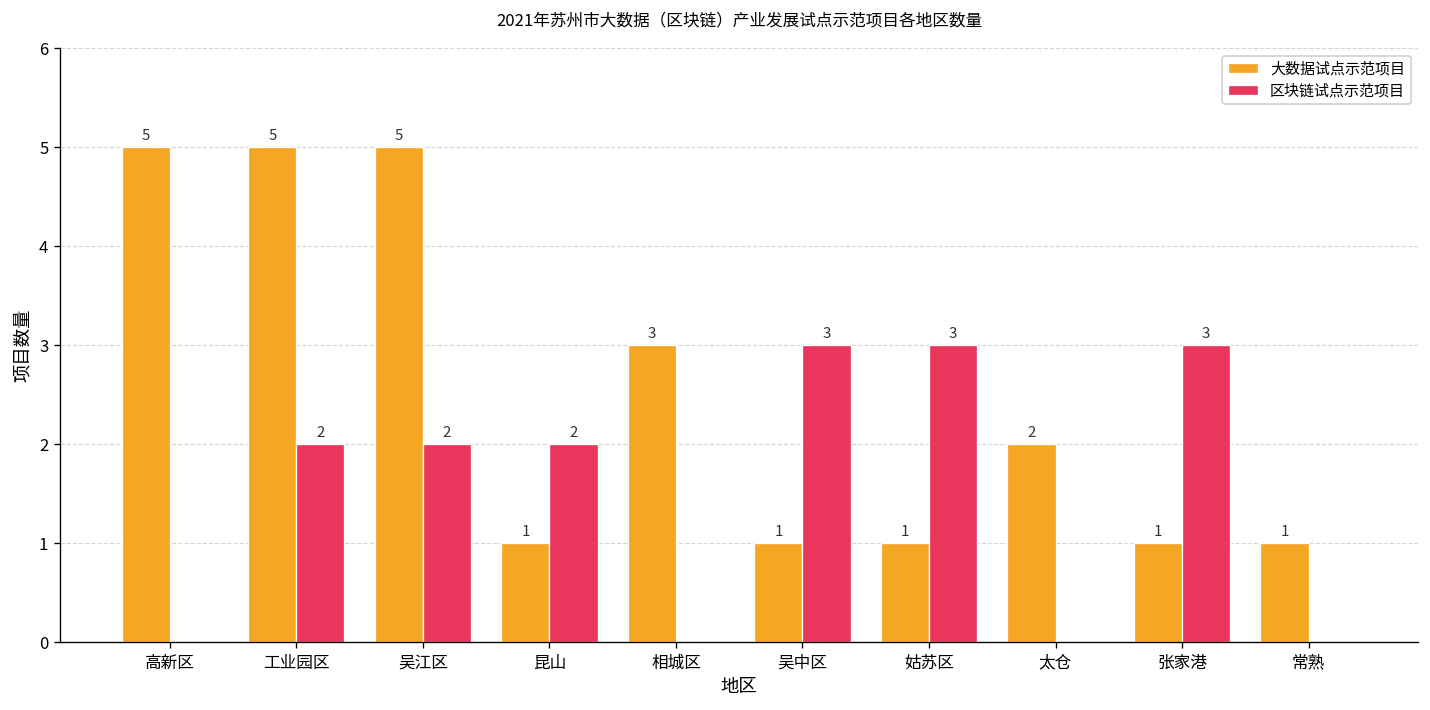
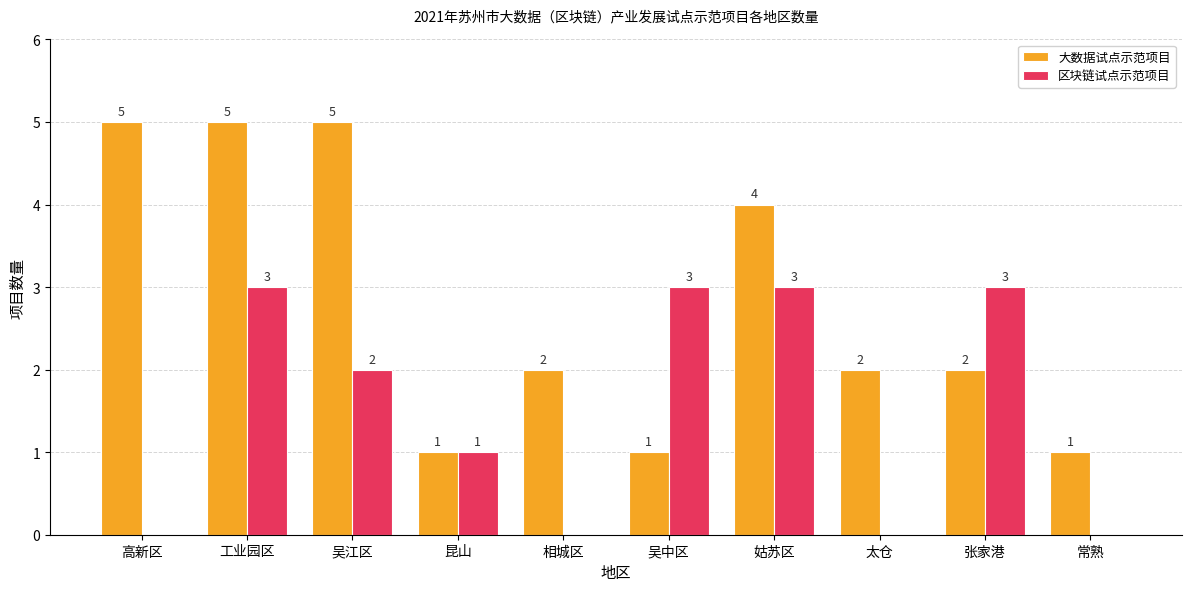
区块链试点示范项目, 工业园区: 2 -> 3
区块链试点示范项目, 昆山: 2 -> 1
大数据试点示范项目, 相城区: 3 -> 2
大数据试点示范项目, 姑苏区: 1 -> 4
大数据试点示范项目, 张家港: 1 -> 2
